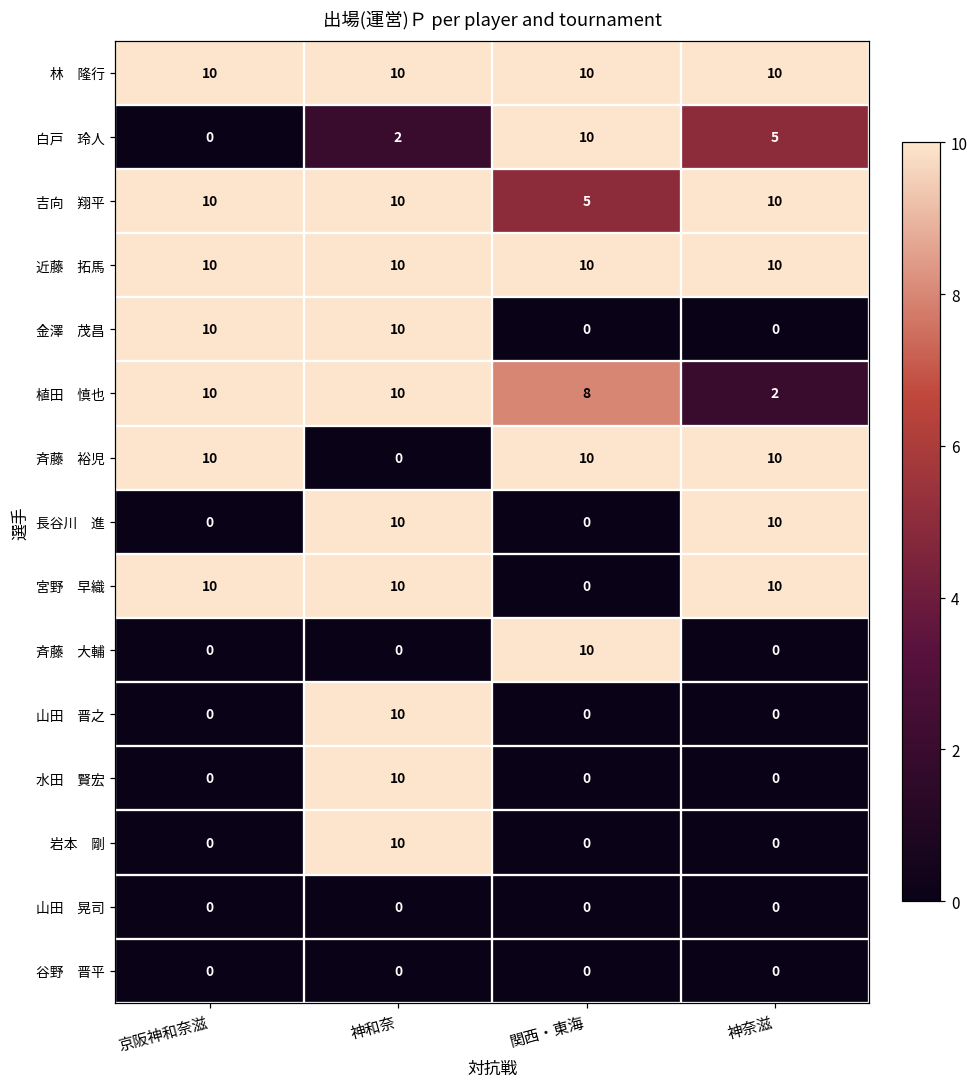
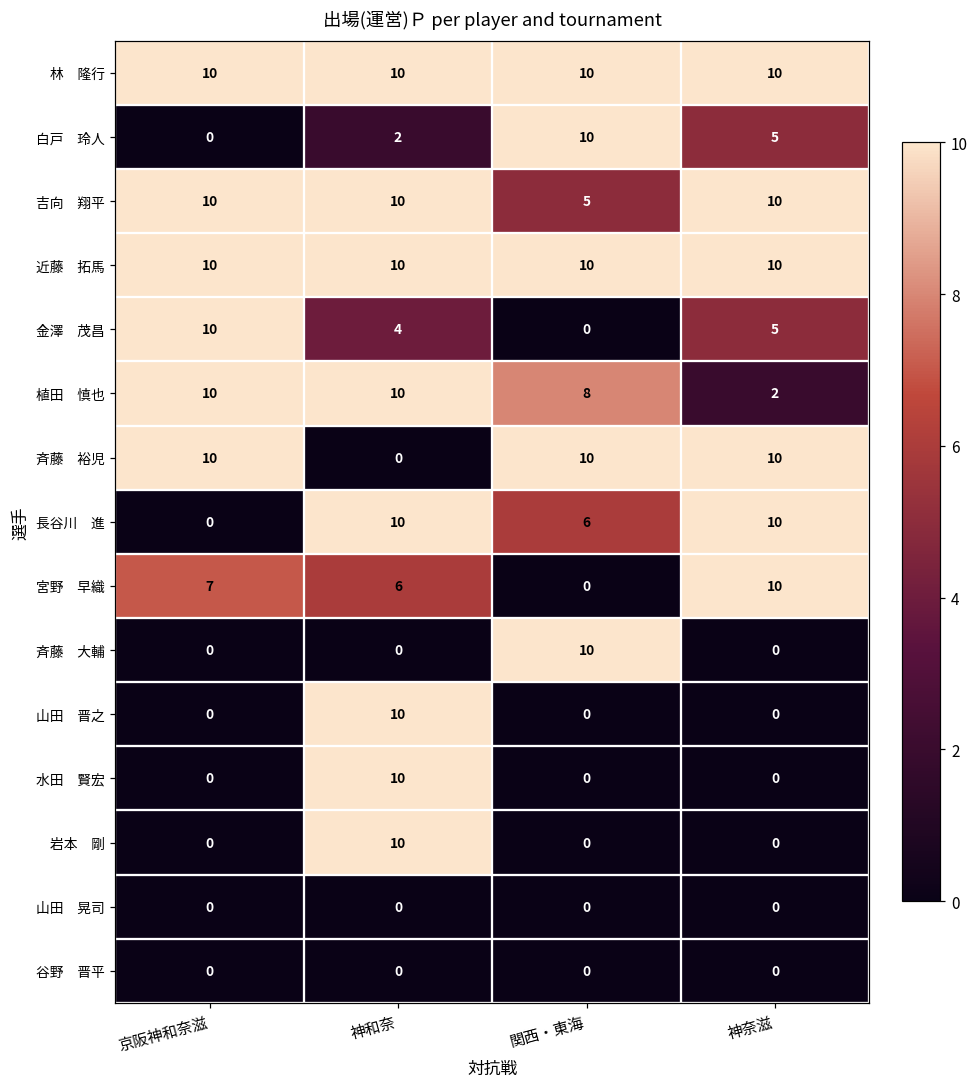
金澤 茂昌, 神和奈: 10 -> 4
金澤 茂昌, 神奈滋: 0 -> 5
長谷川 進, 関西・東海: 0 -> 6
宮野 早織, 京阪神和奈滋: 10 -> 7
宮野 早織, 神和奈: 10 -> 6
